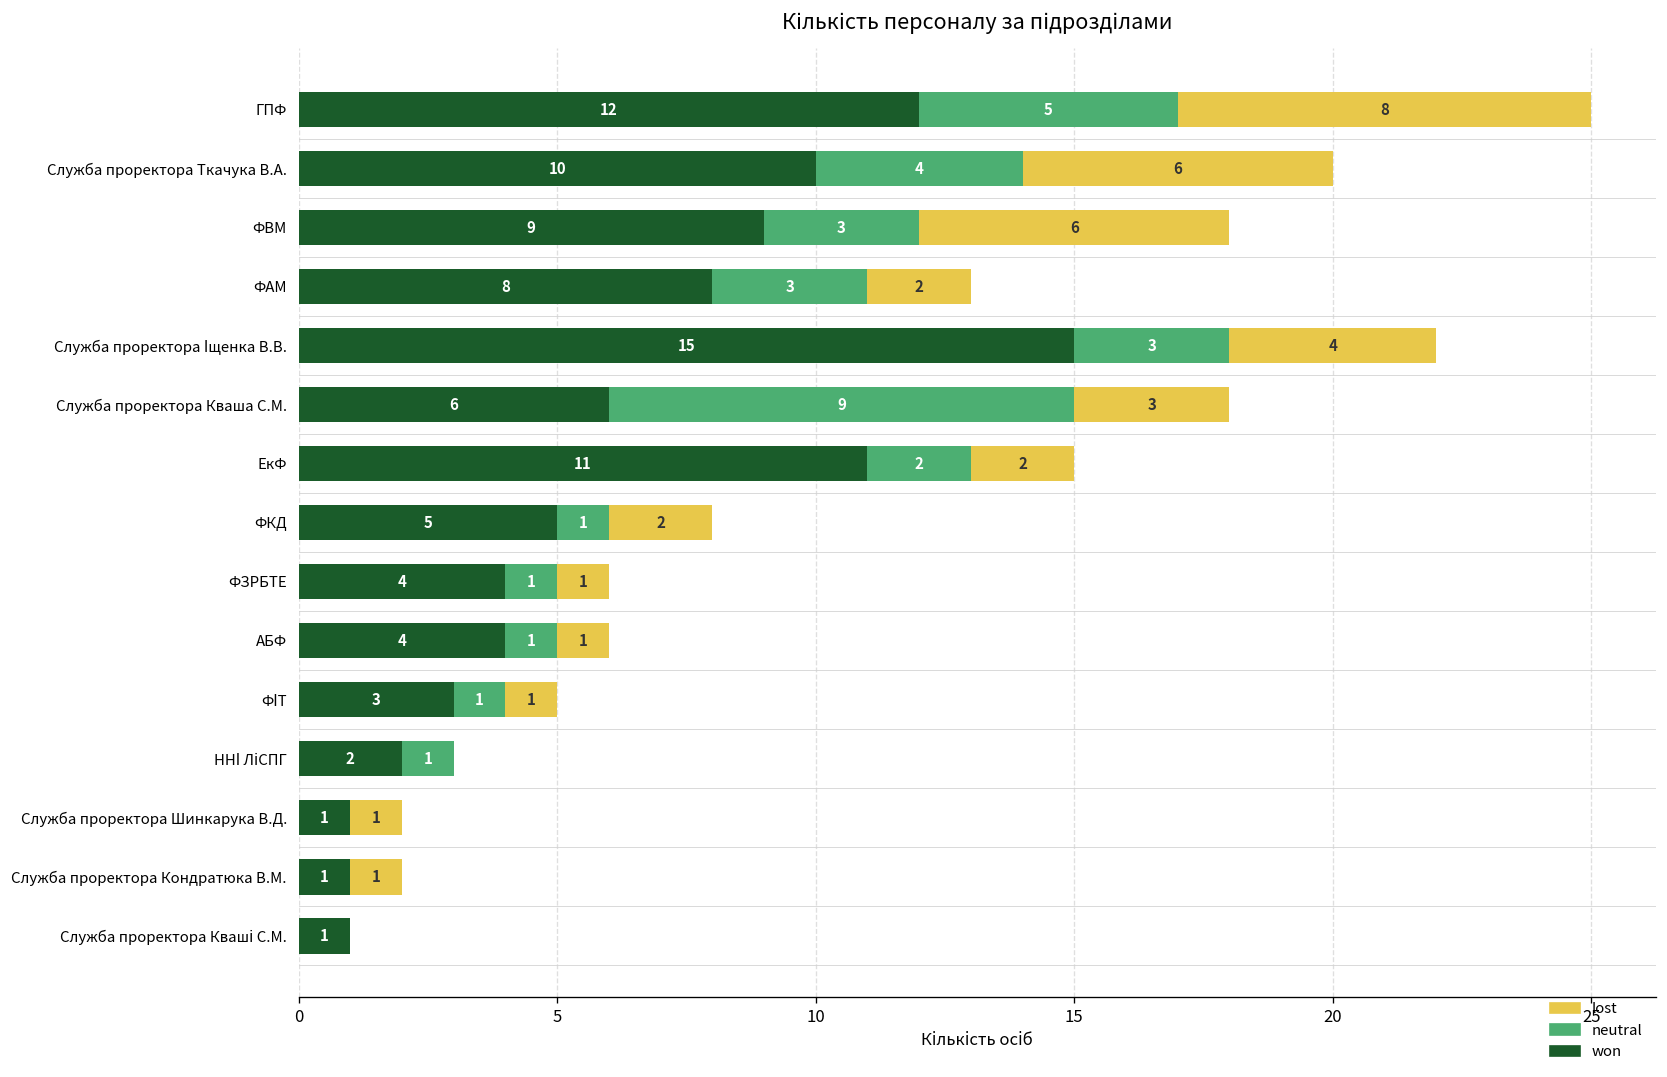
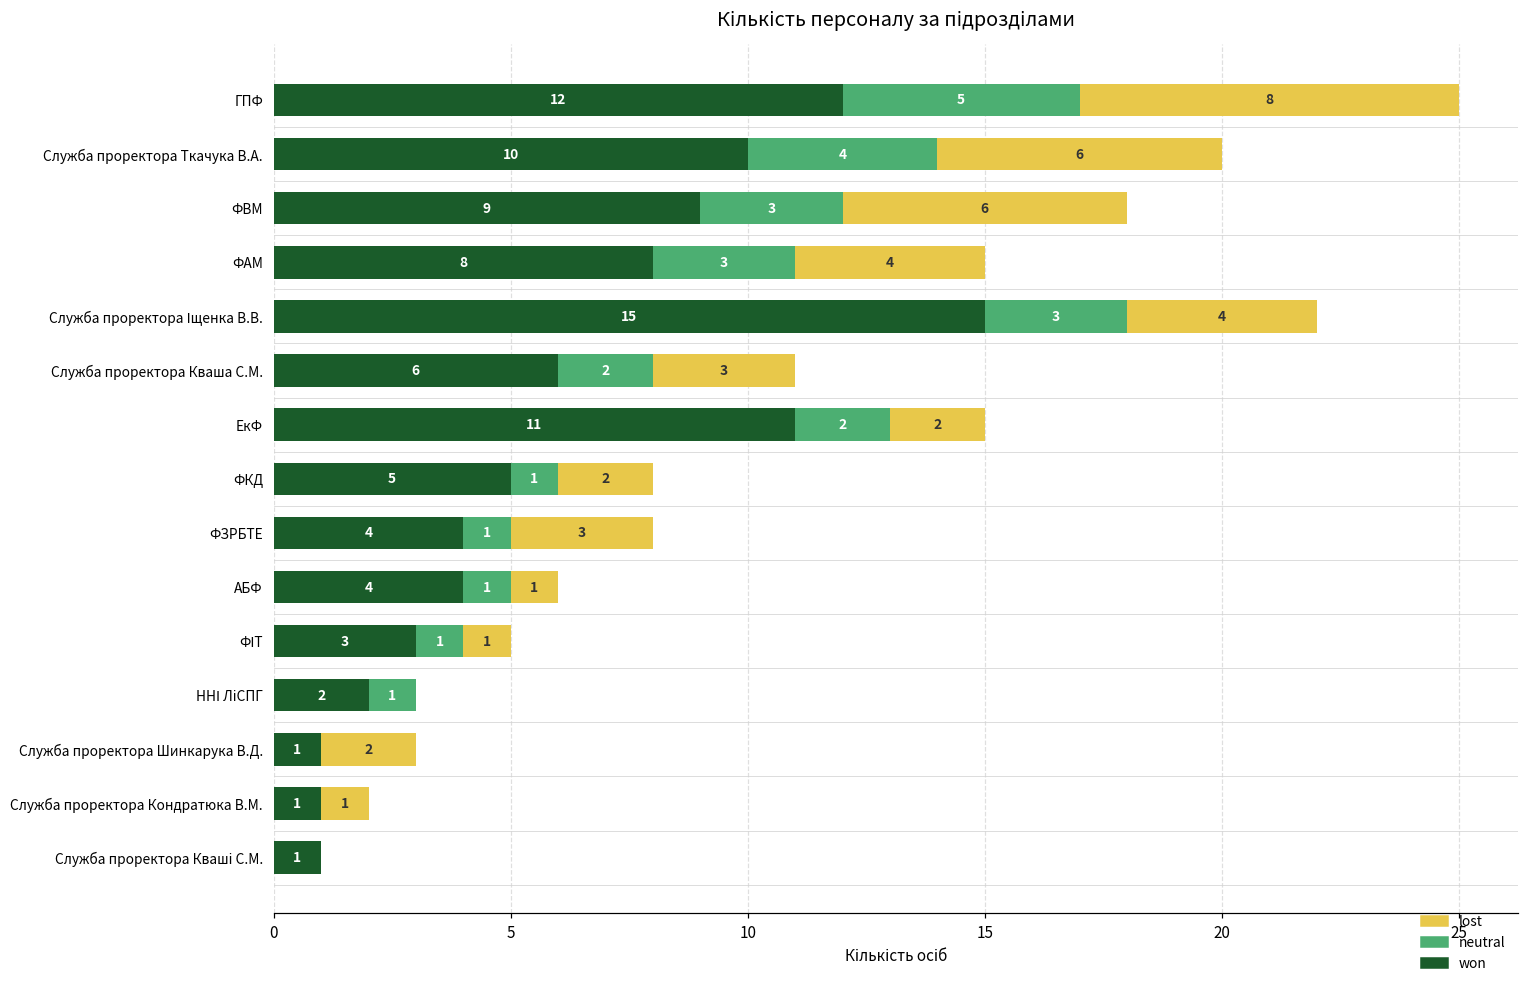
lost, ФАМ: 2 -> 4
neutral, Служба проректора Кваша С.М.: 9 -> 2
lost, ФЗРБТЕ: 1 -> 3
lost, Служба проректора Шинкарука В.Д.: 1 -> 2
